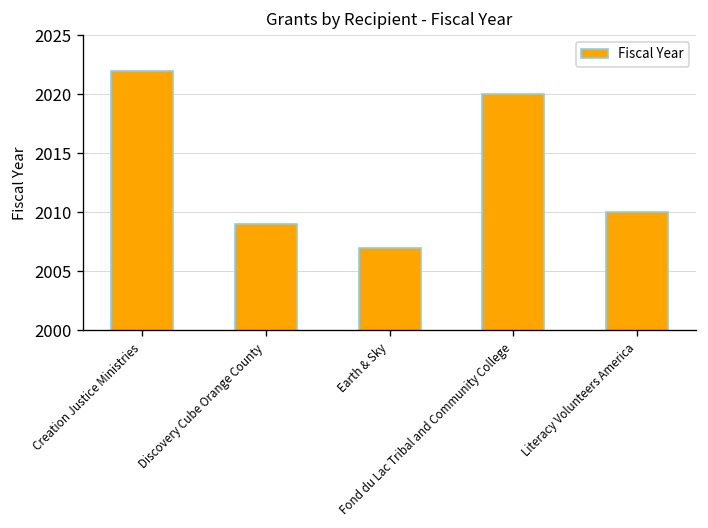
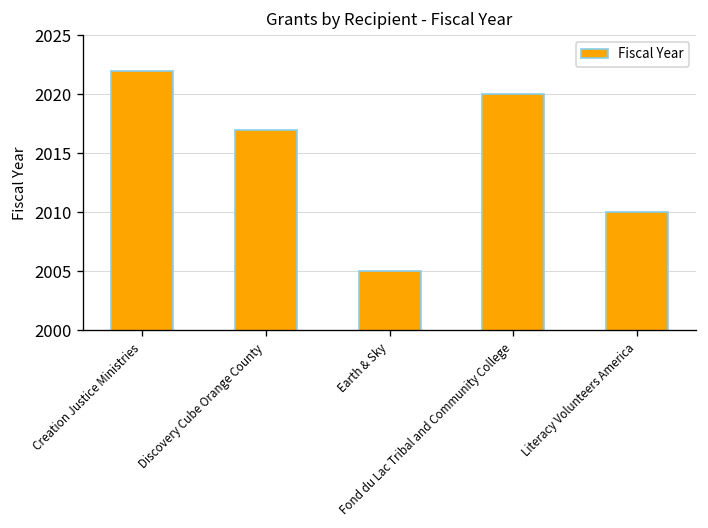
Discovery Cube Orange County: 2009 -> 2017
Earth & Sky: 2007 -> 2005
